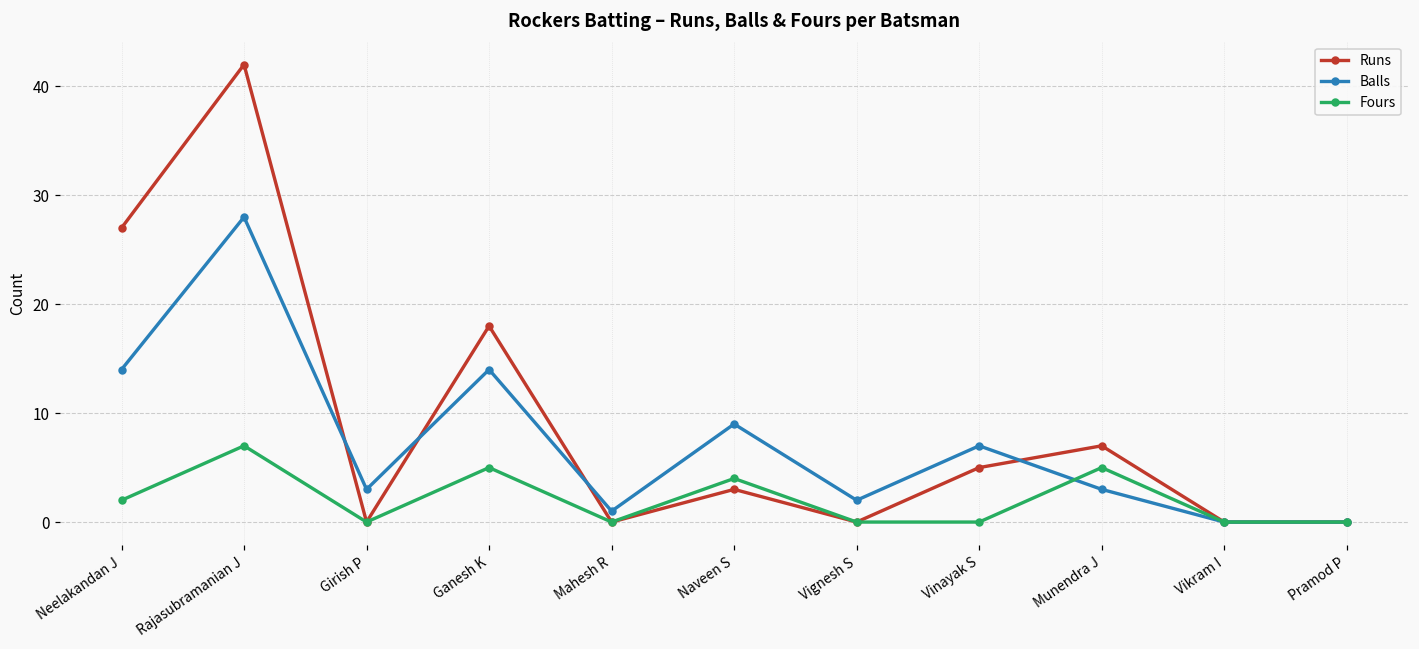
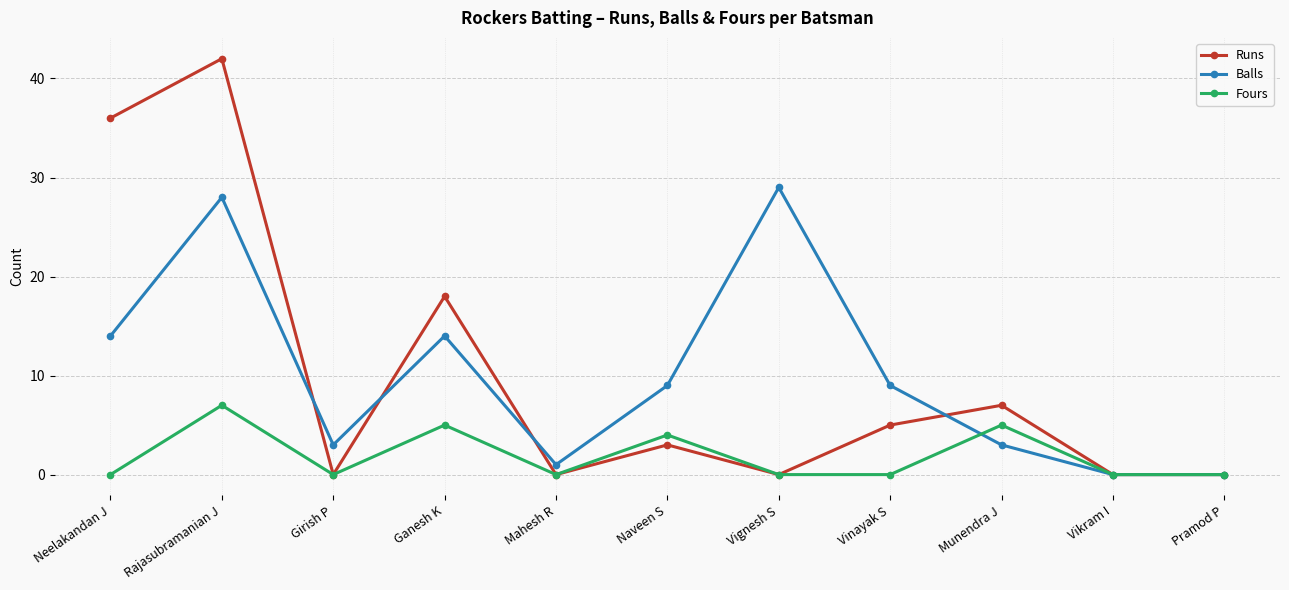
Runs, Neelakandan J: 27 -> 36
Fours, Neelakandan J: 2 -> 0
Balls, Vignesh S: 2 -> 29
Balls, Vinayak S: 7 -> 9
